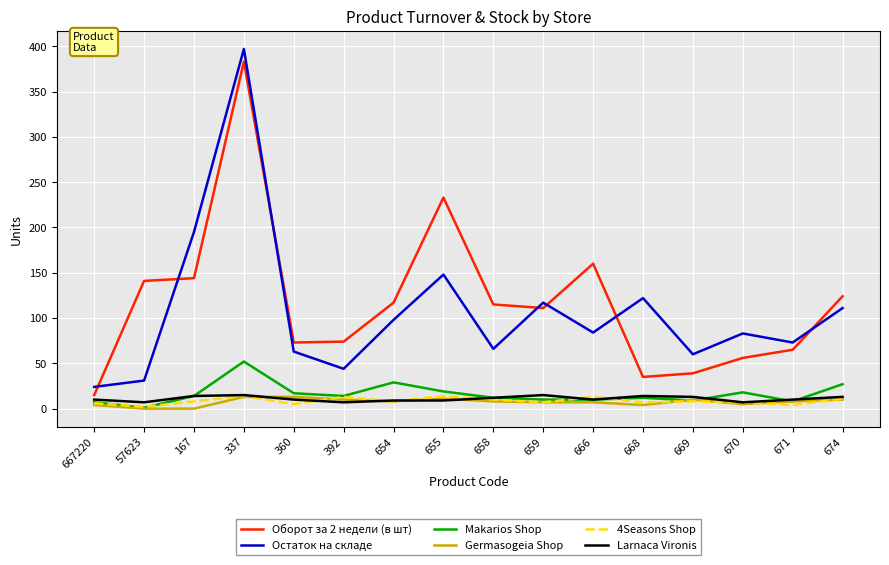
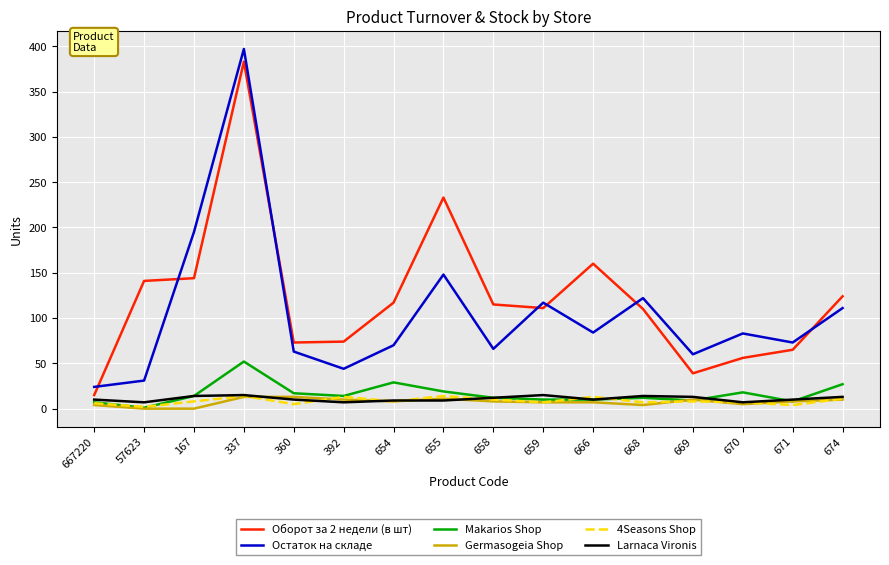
Остаток на складе, 654: 100 -> 70
Оборот за 2 недели (в шт), 668: 40 -> 110
